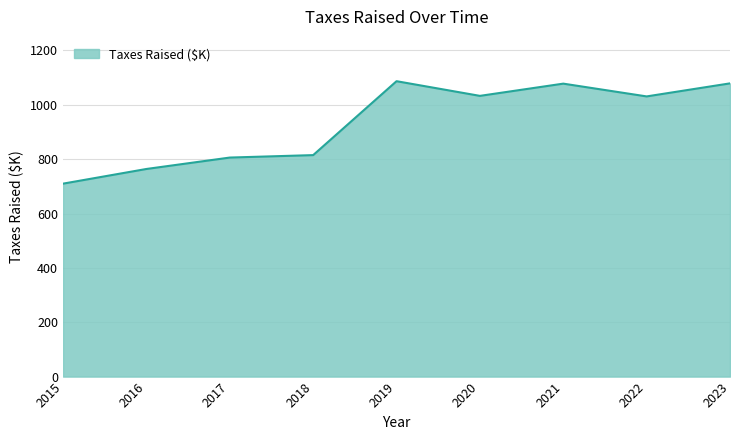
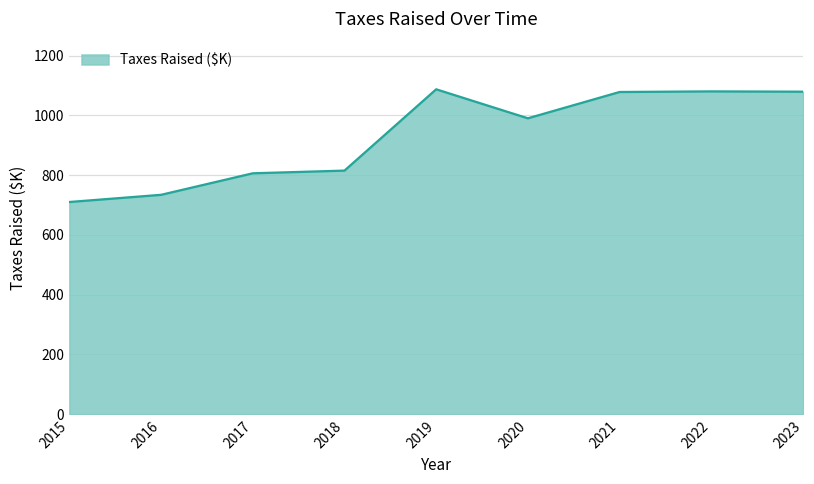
2016: 760 -> 730
2020: 1030 -> 990
2022: 1030 -> 1080
